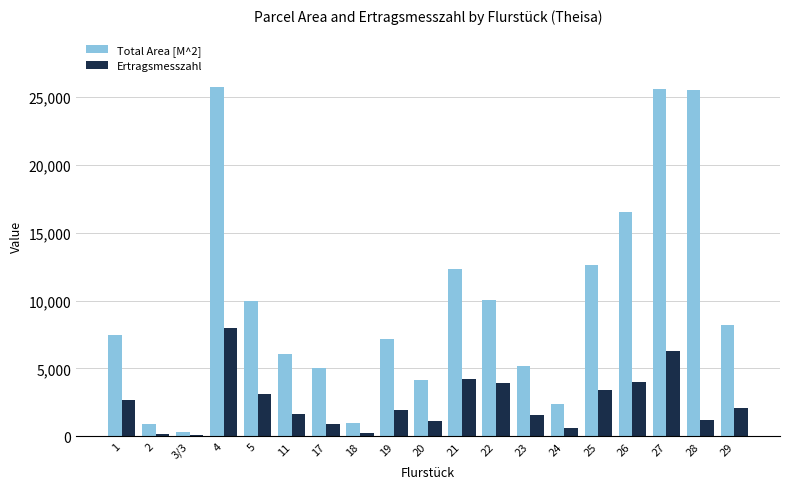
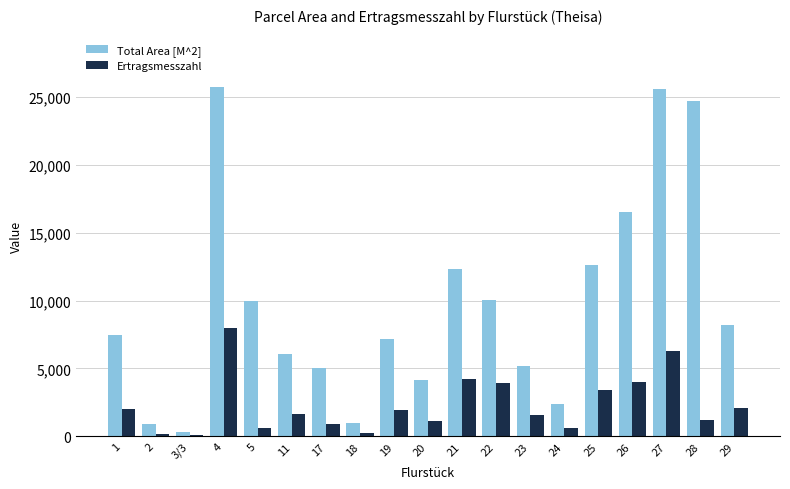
Ertragsmesszahl, 1: 2,700 -> 2,000
Ertragsmesszahl, 5: 3,100 -> 600
Total Area [M^2], 28: 25,500 -> 24,700
